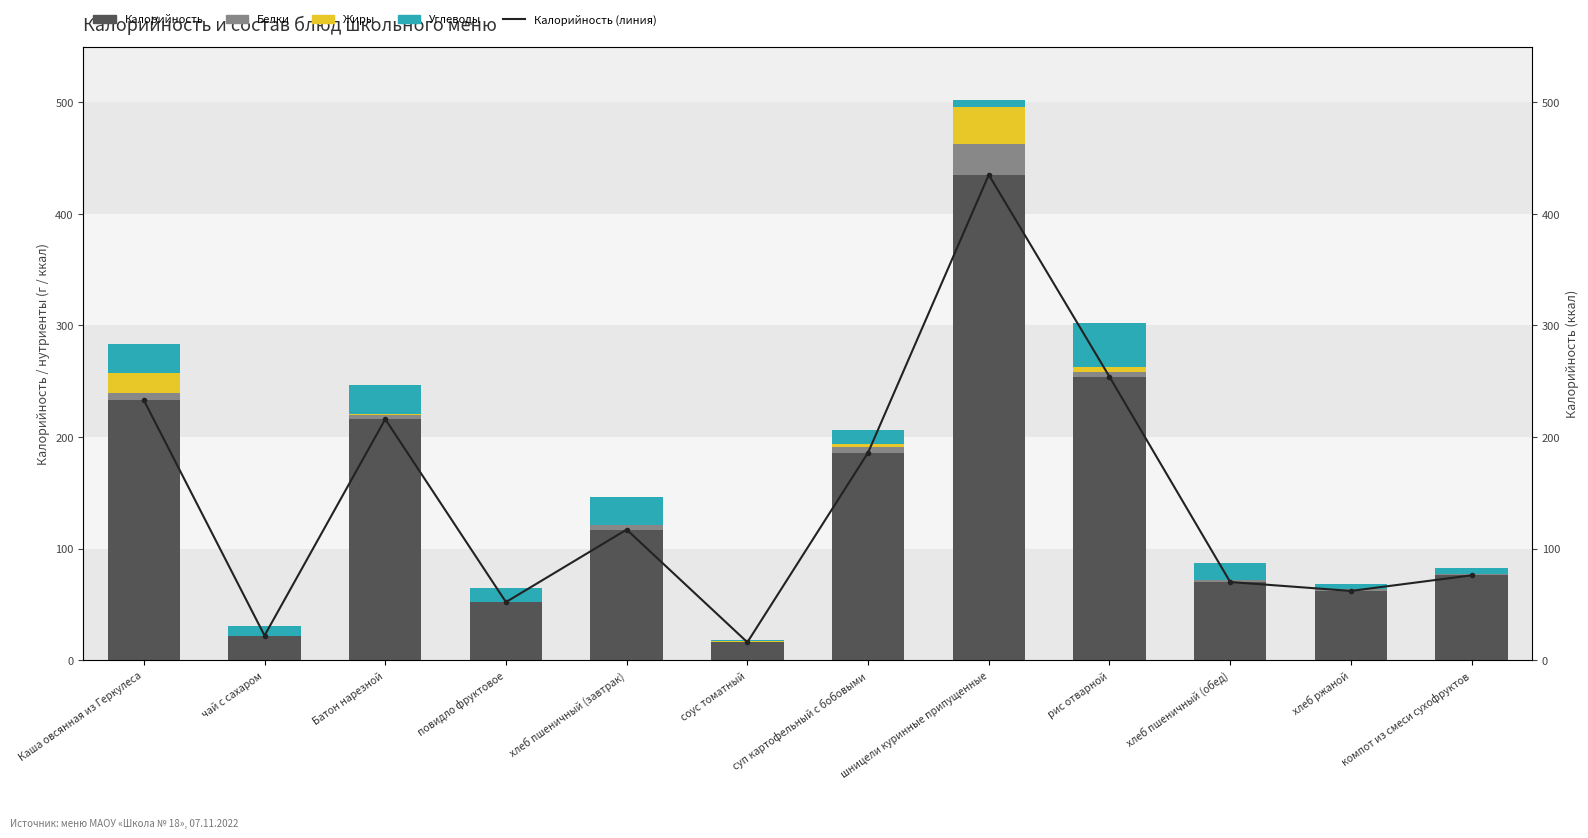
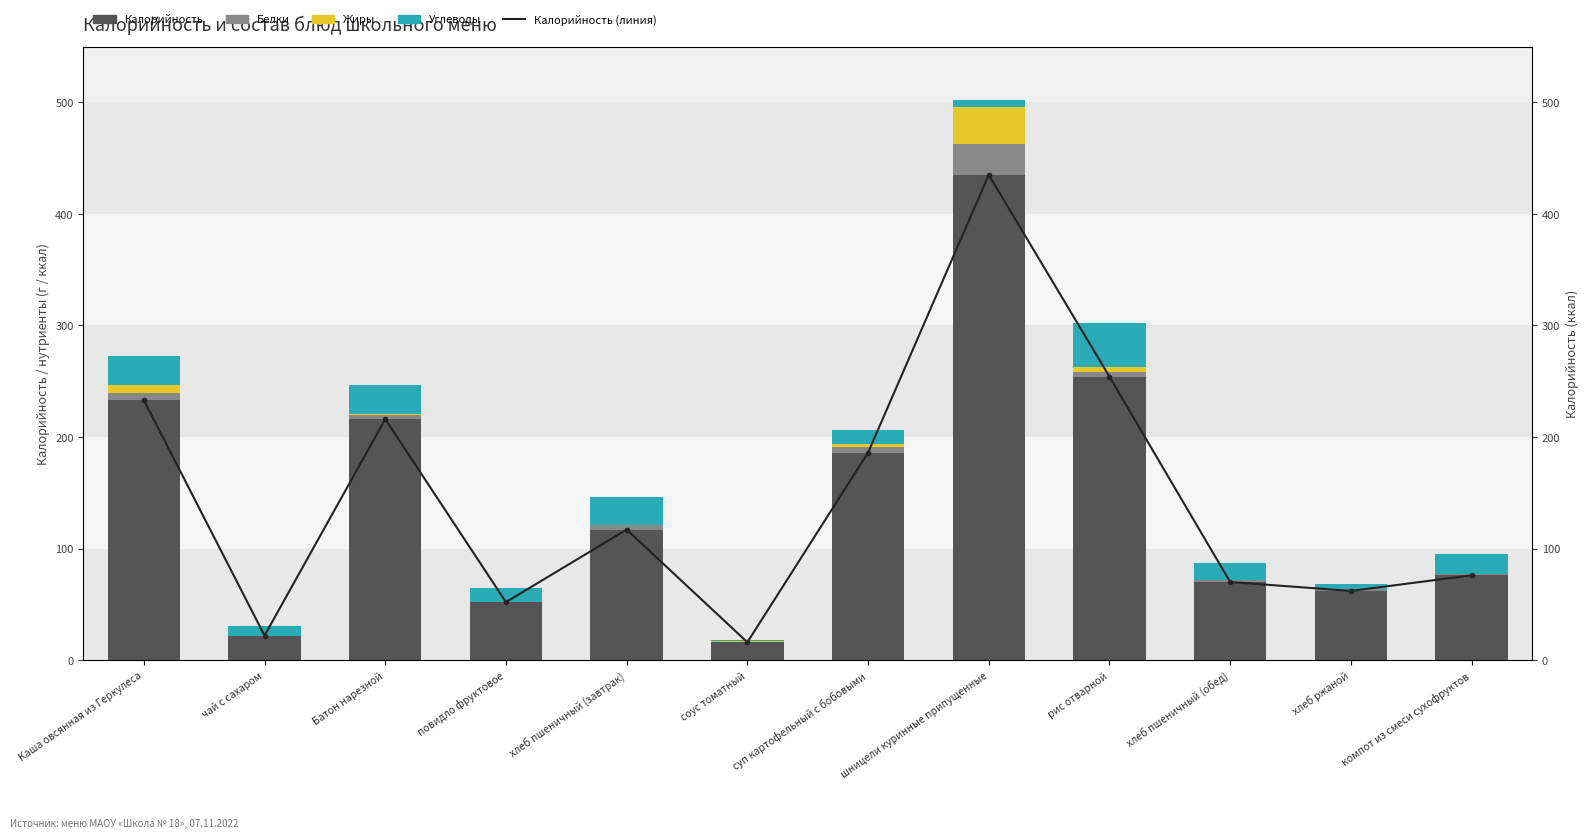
Жиры, Каша овсянная из Геркулеса: 18 -> 8
Углеводы, компот из смеси сухофруктов: 6 -> 18
